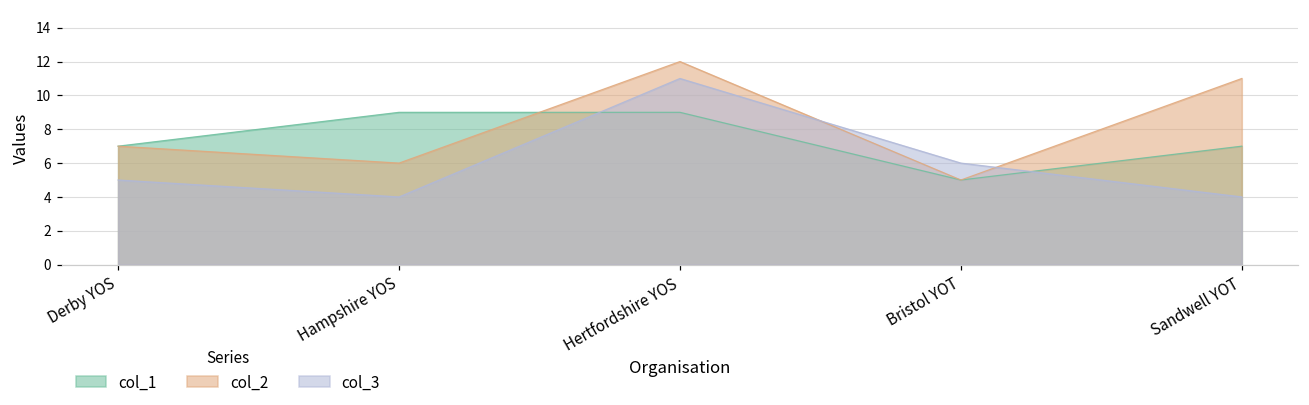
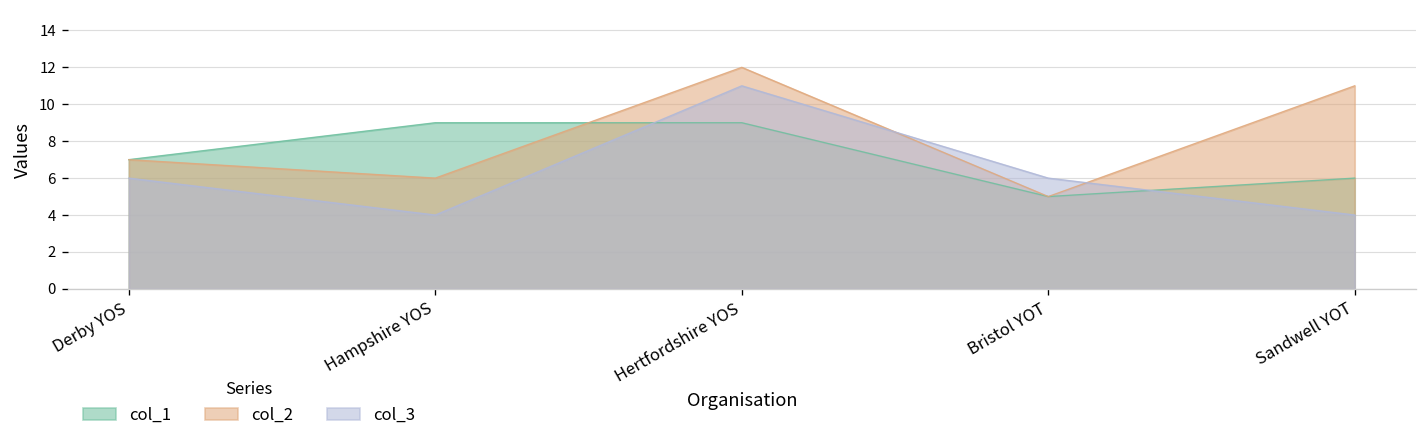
col_3, Derby YOS: 5 -> 6
col_1, Sandwell YOT: 7 -> 6
